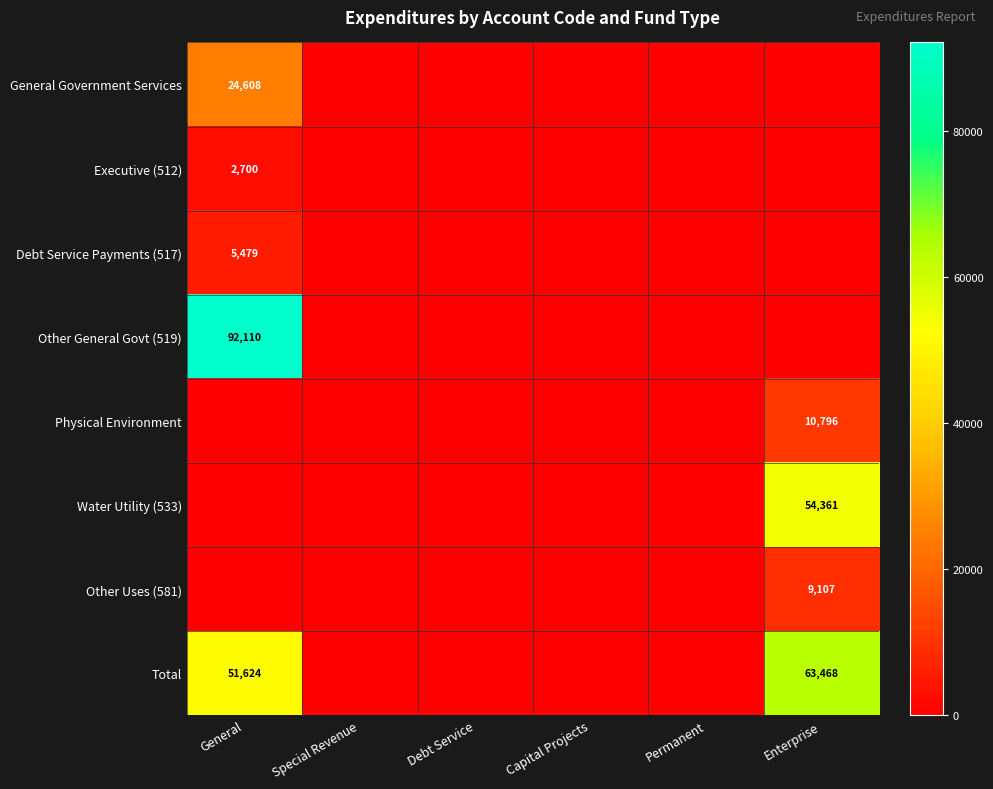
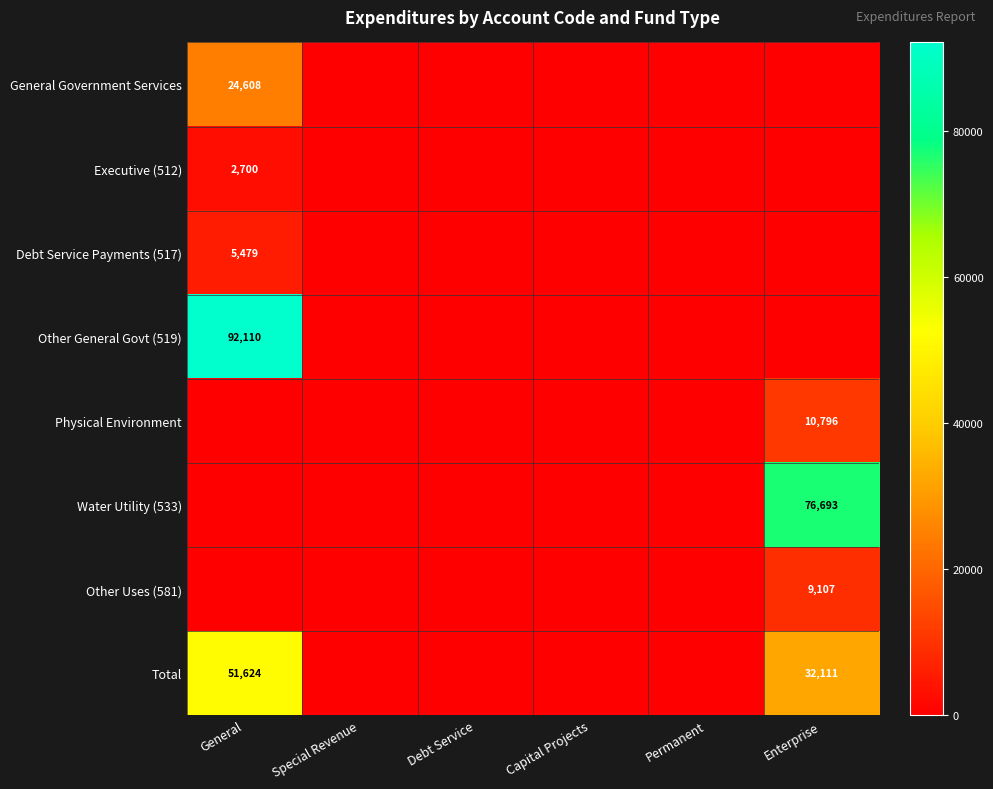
Water Utility (533), Enterprise: 54,361 -> 76,693
Total, Enterprise: 63,468 -> 32,111
